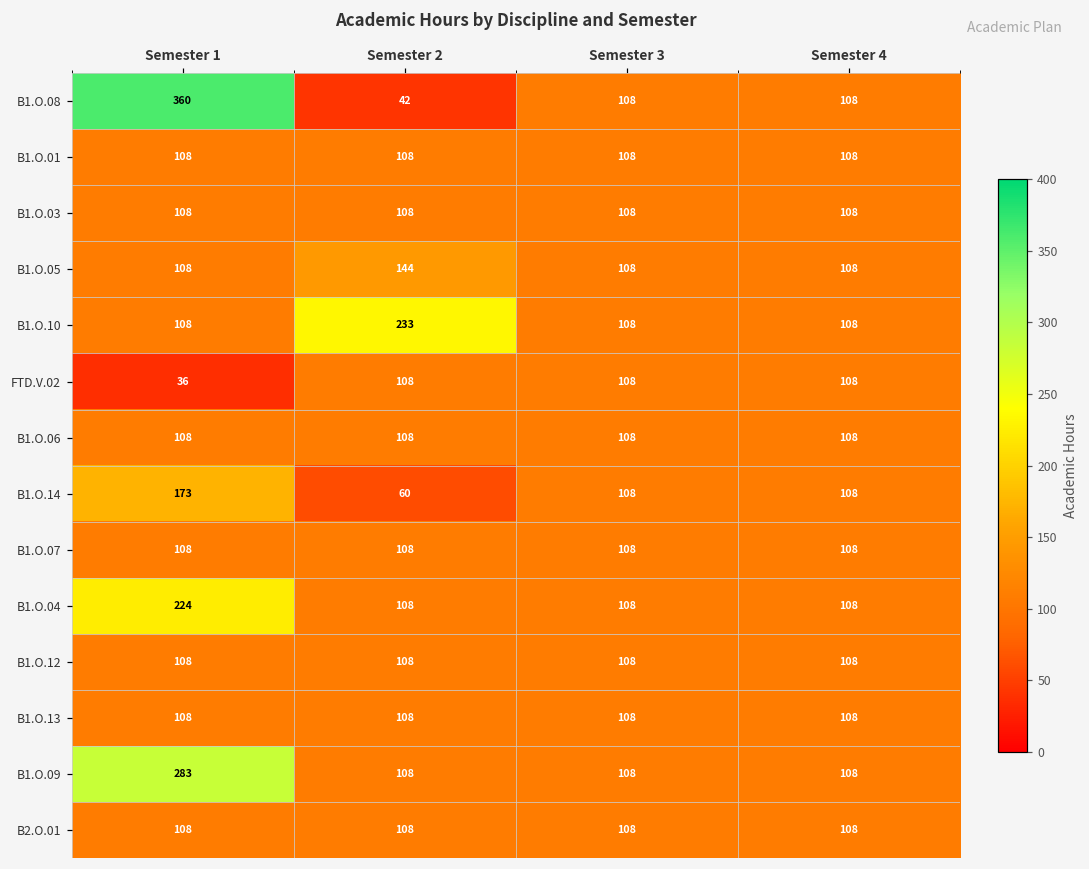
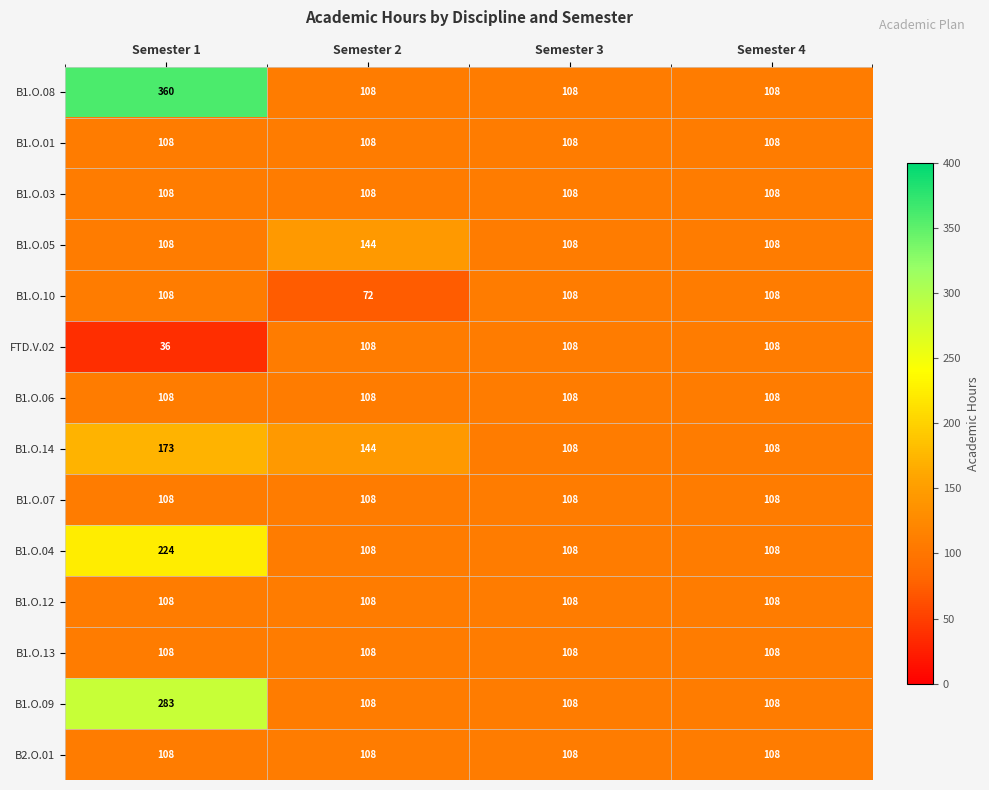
B1.O.08, Semester 2: 42 -> 108
B1.O.10, Semester 2: 233 -> 72
B1.O.14, Semester 2: 60 -> 144
